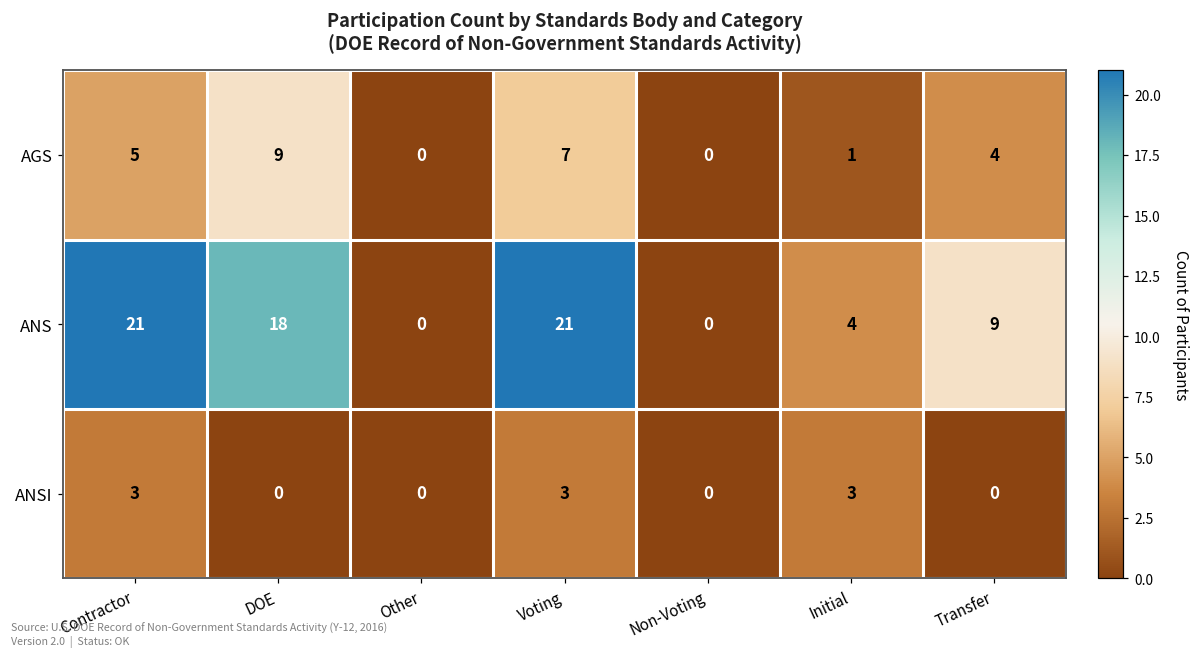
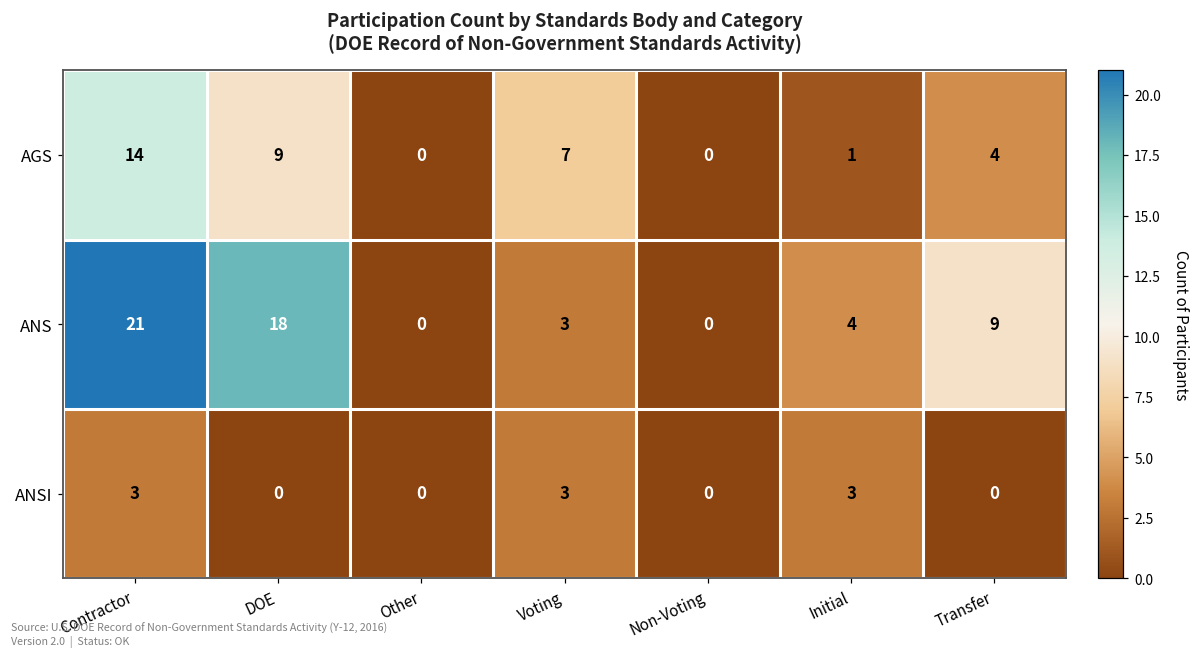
AGS, Contractor: 5 -> 14
ANS, Voting: 21 -> 3
